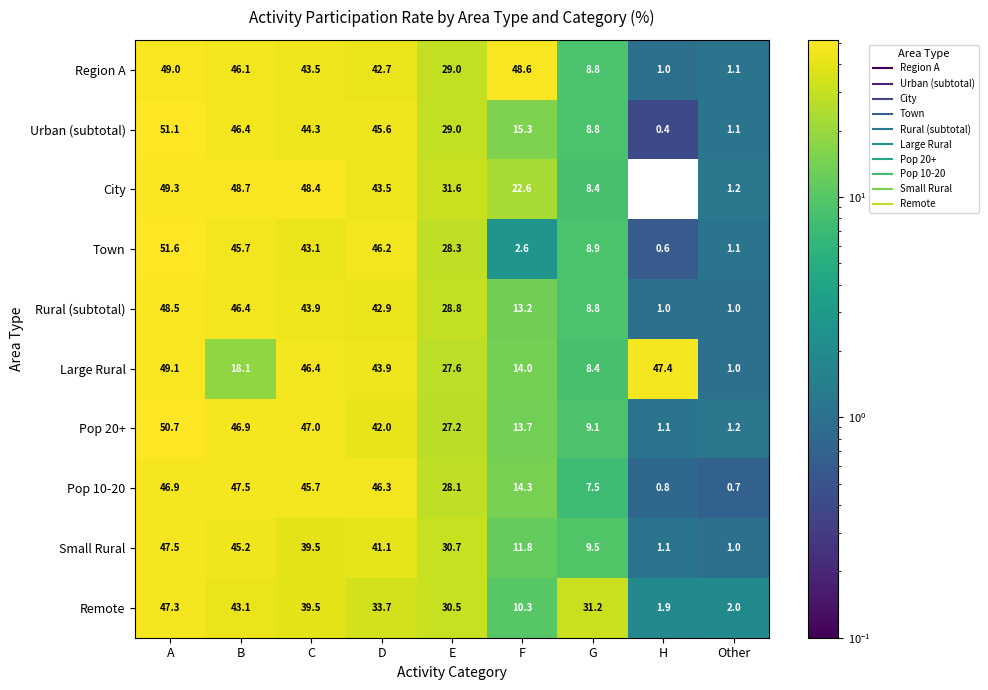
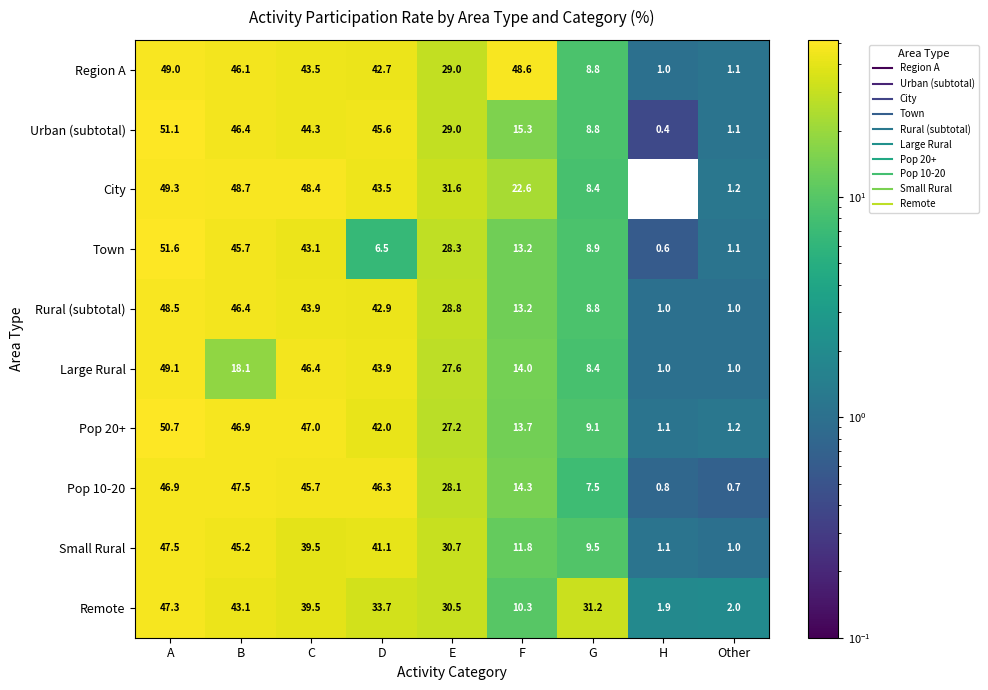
Town, D: 46.2 -> 6.5
Town, F: 2.6 -> 13.2
Large Rural, H: 47.4 -> 1.0
